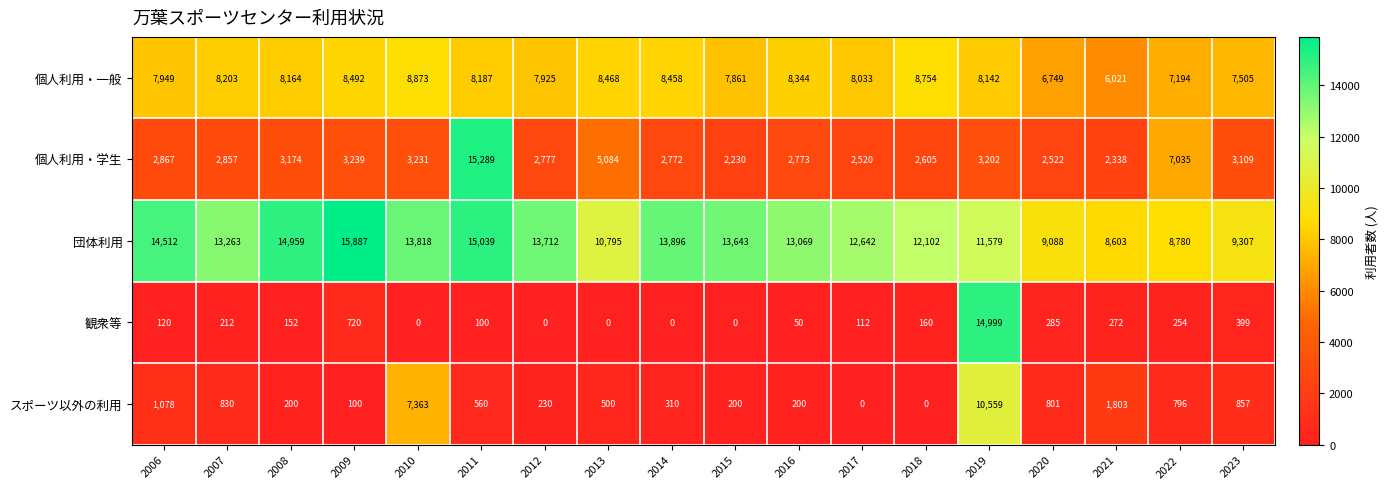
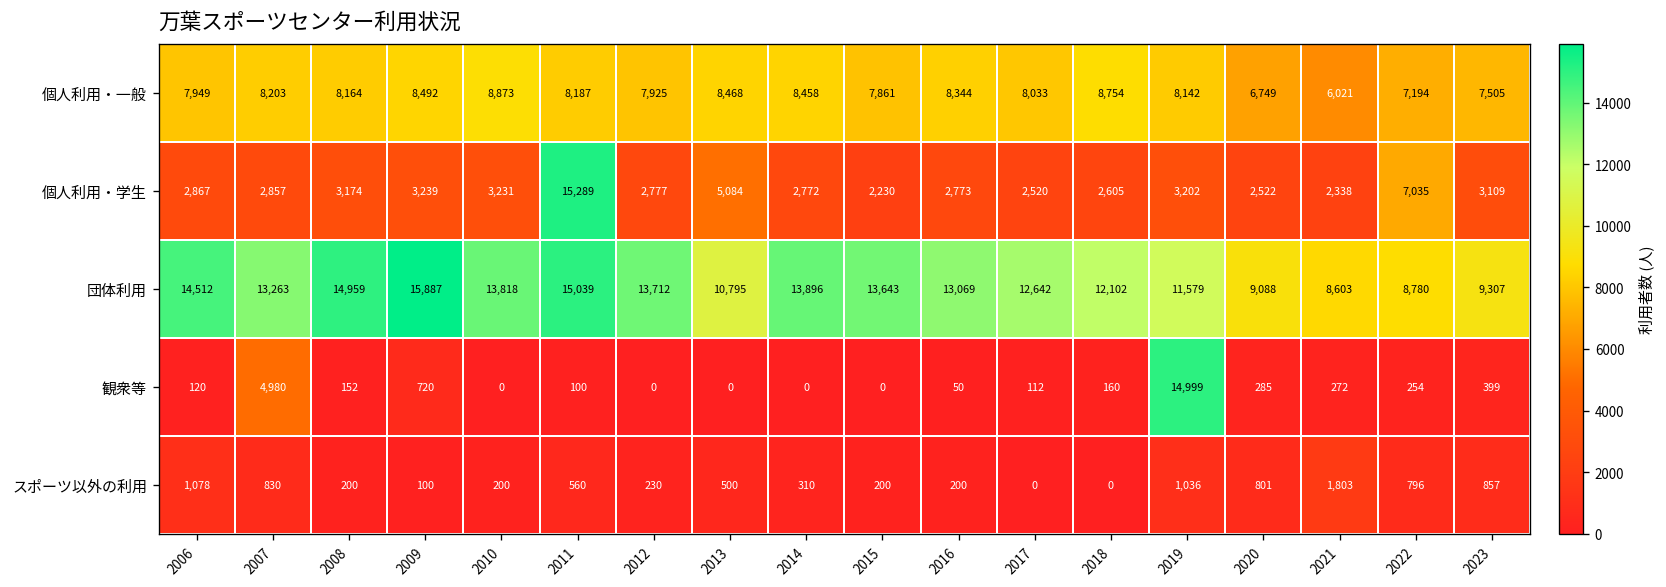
観衆等, 2007: 212 -> 4,980
スポーツ以外の利用, 2010: 7,363 -> 200
スポーツ以外の利用, 2019: 10,559 -> 1,036
